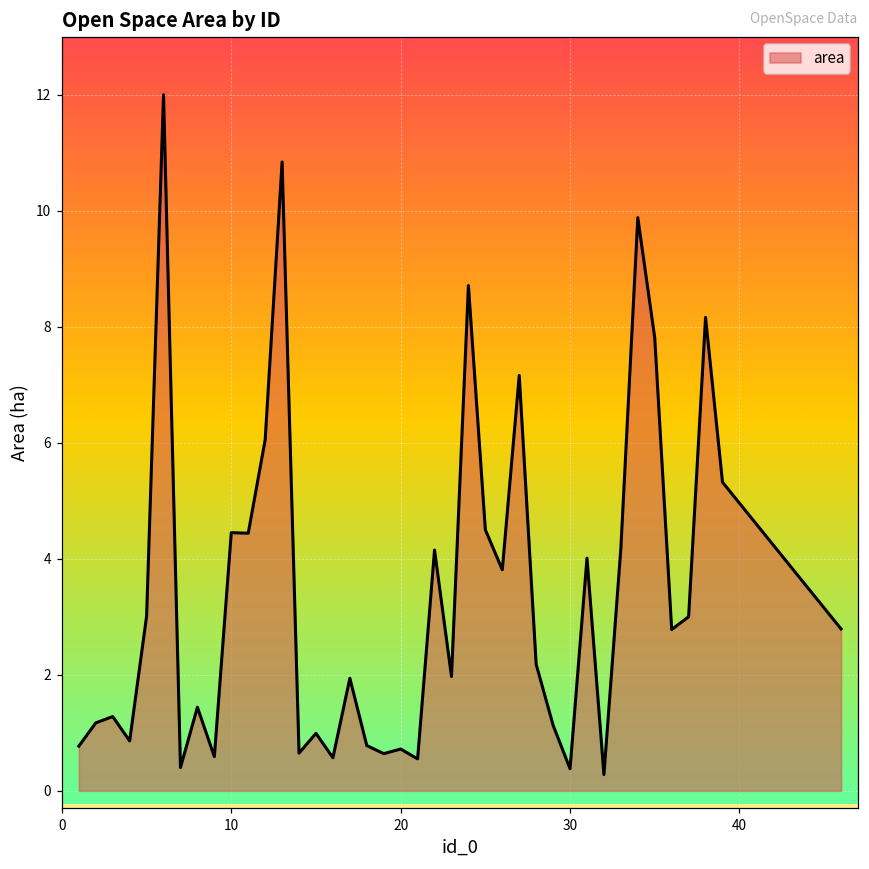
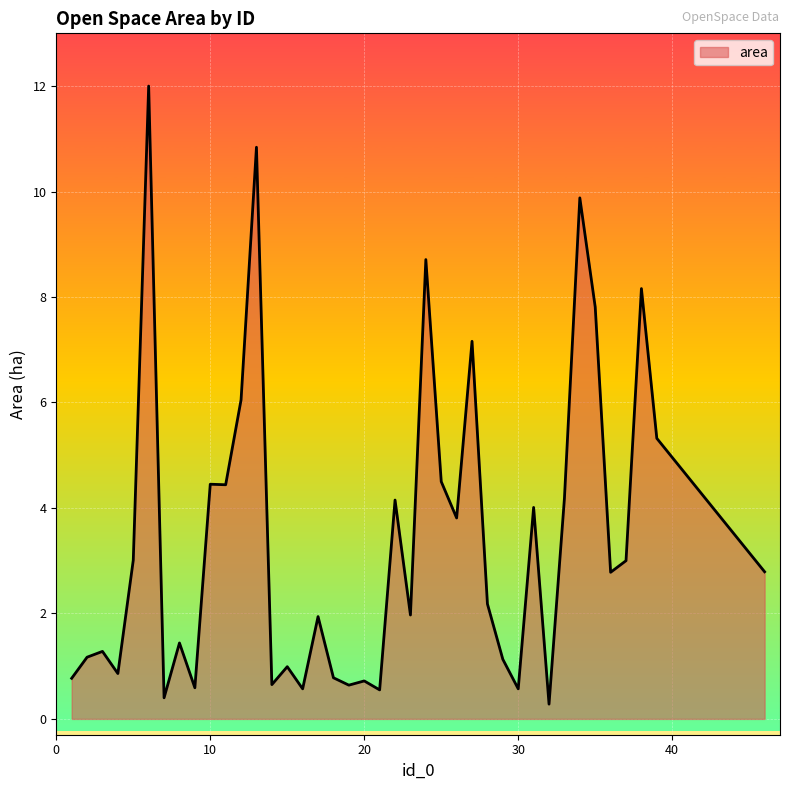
30: 0.4 -> 0.6
